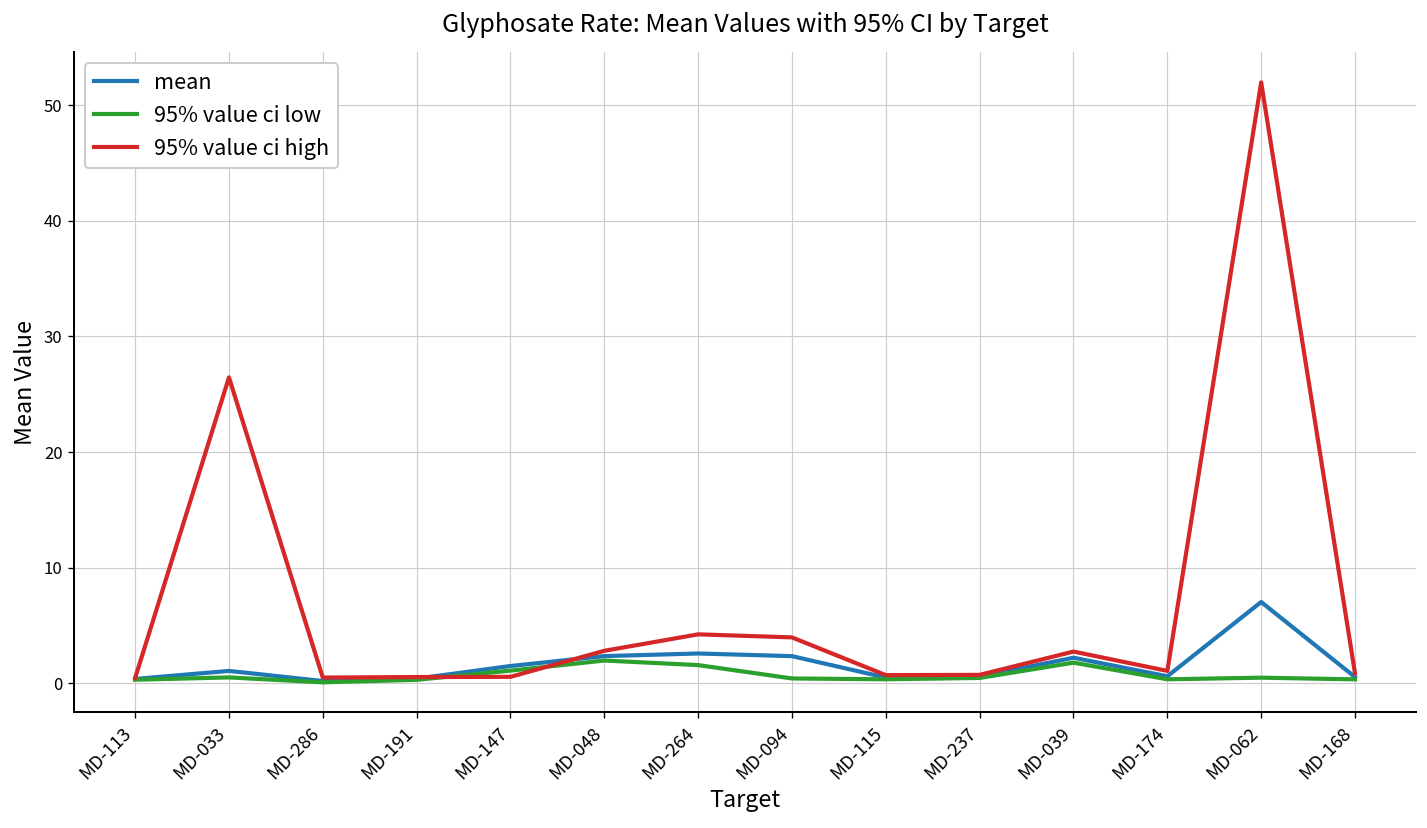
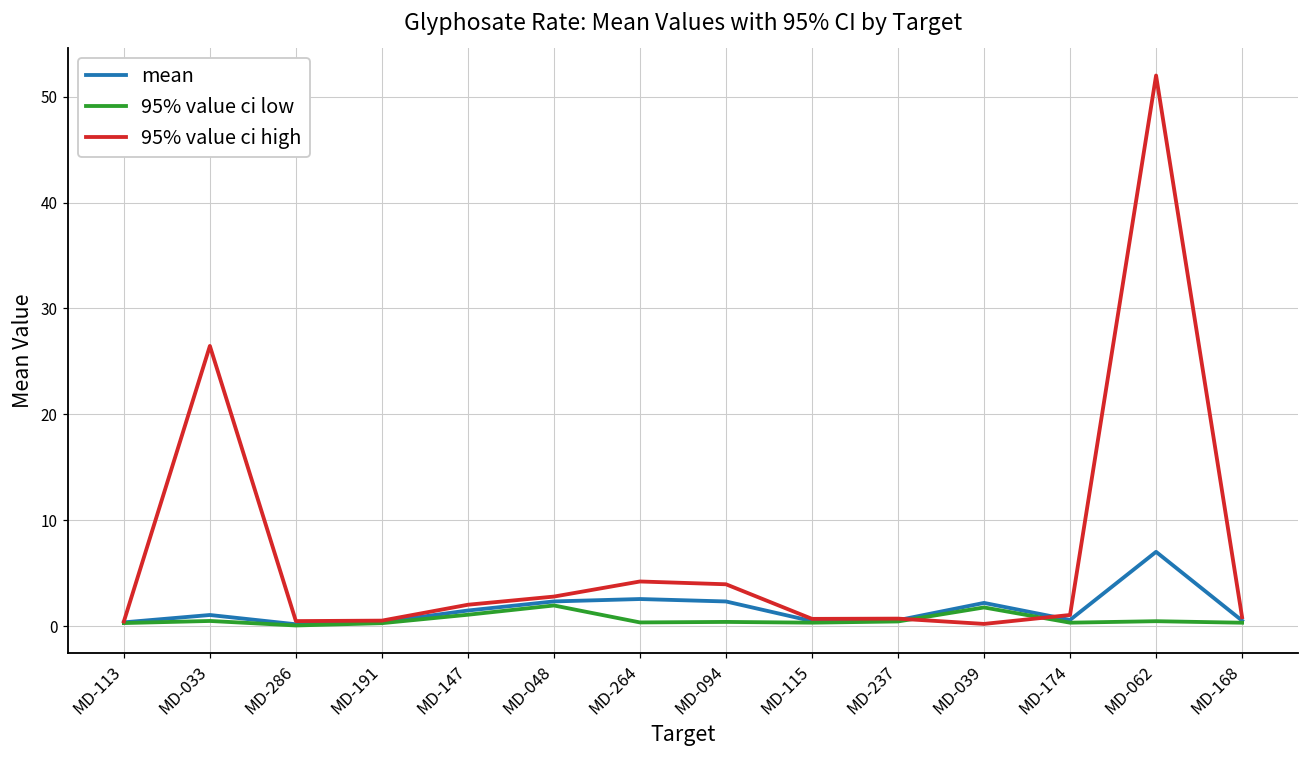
95% value ci high, MD-147: 1 -> 2
95% value ci low, MD-264: 2 -> 0
95% value ci high, MD-039: 3 -> 0
